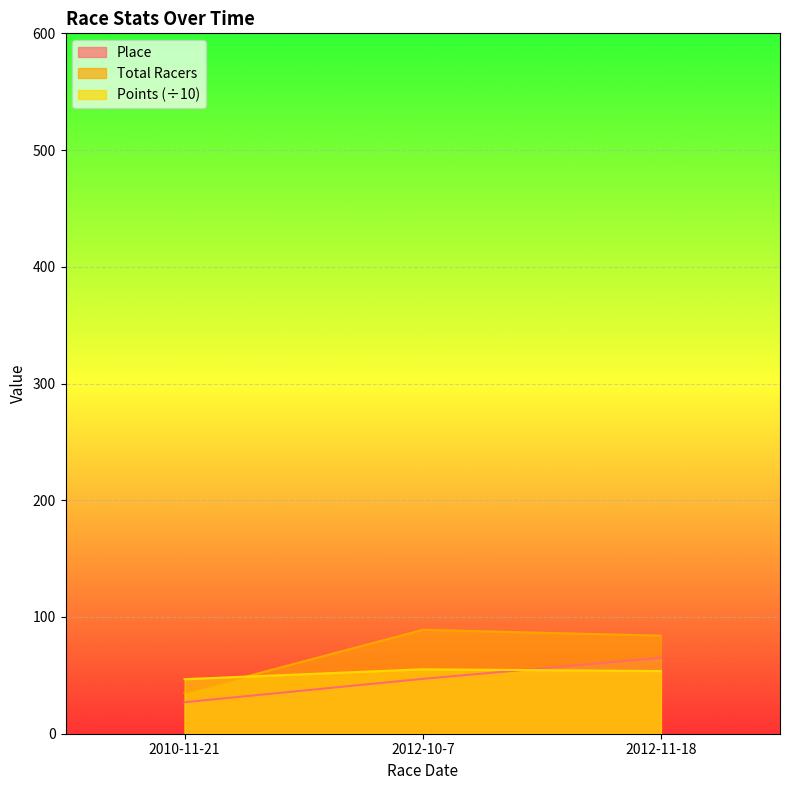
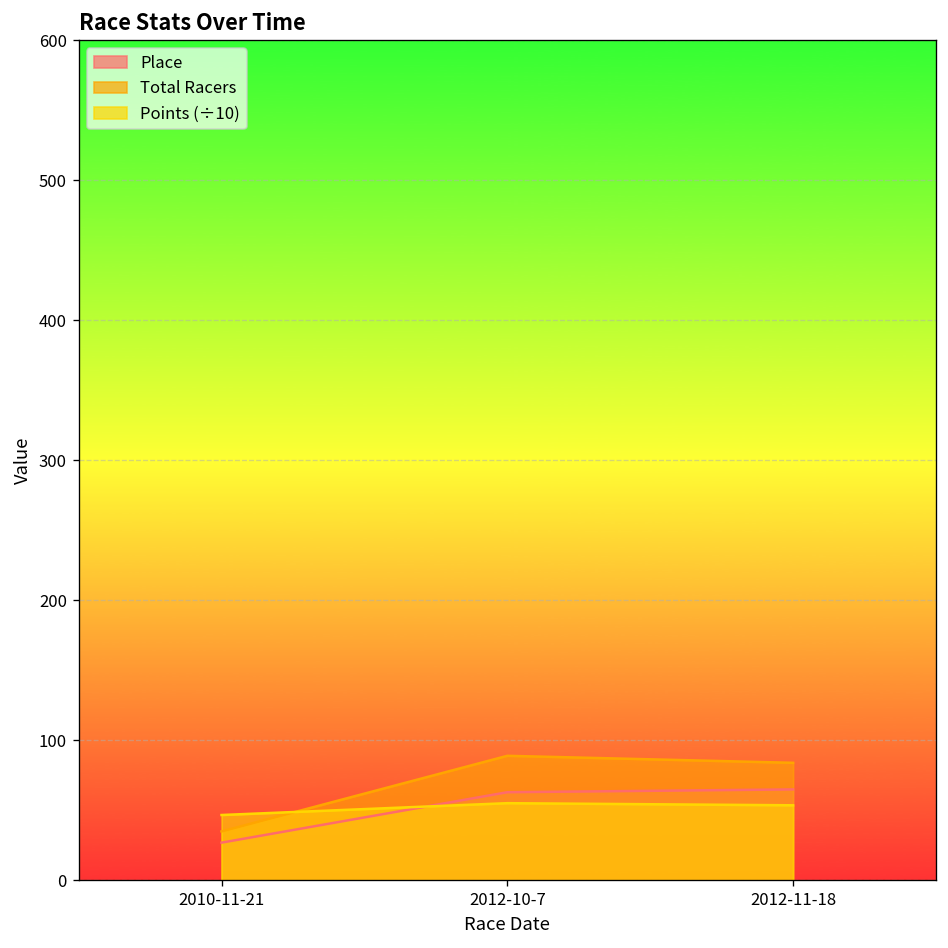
Place, 2012-10-7: 47 -> 63
